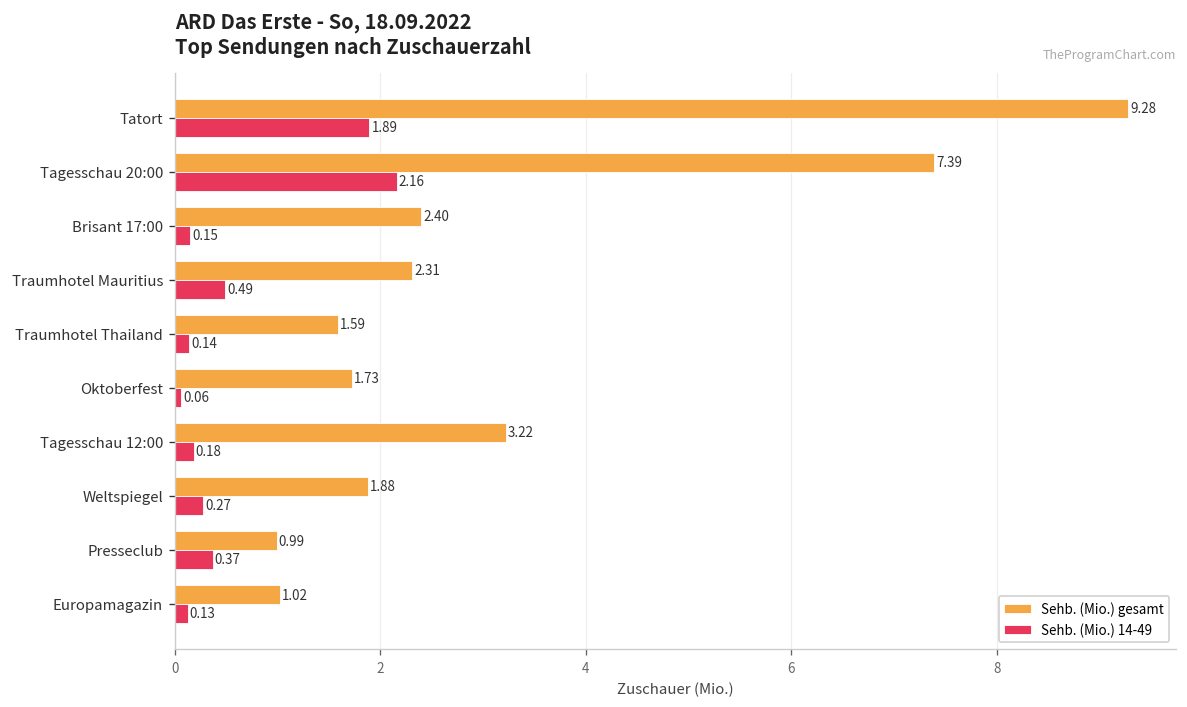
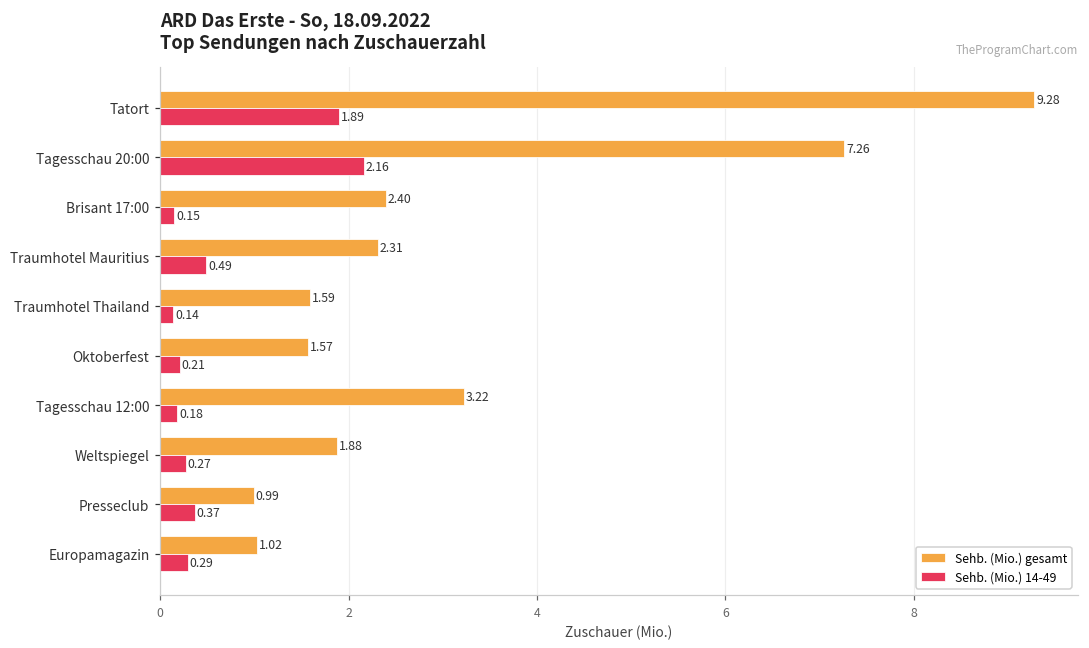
Sehb. (Mio.) gesamt, Tagesschau 20:00: 7.39 -> 7.26
Sehb. (Mio.) gesamt, Oktoberfest: 1.73 -> 1.57
Sehb. (Mio.) 14-49, Oktoberfest: 0.06 -> 0.21
Sehb. (Mio.) 14-49, Europamagazin: 0.13 -> 0.29
